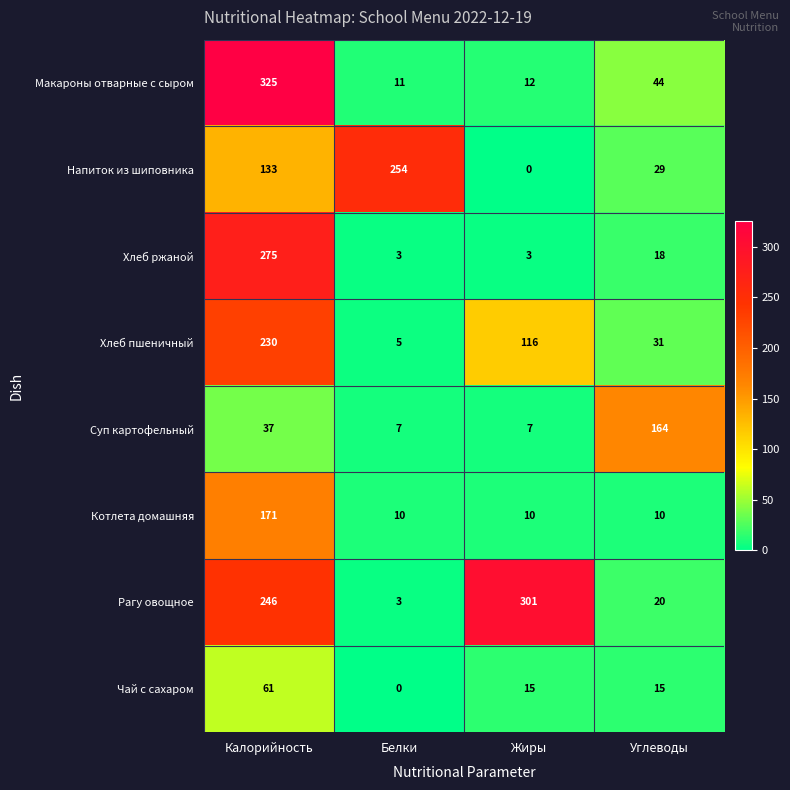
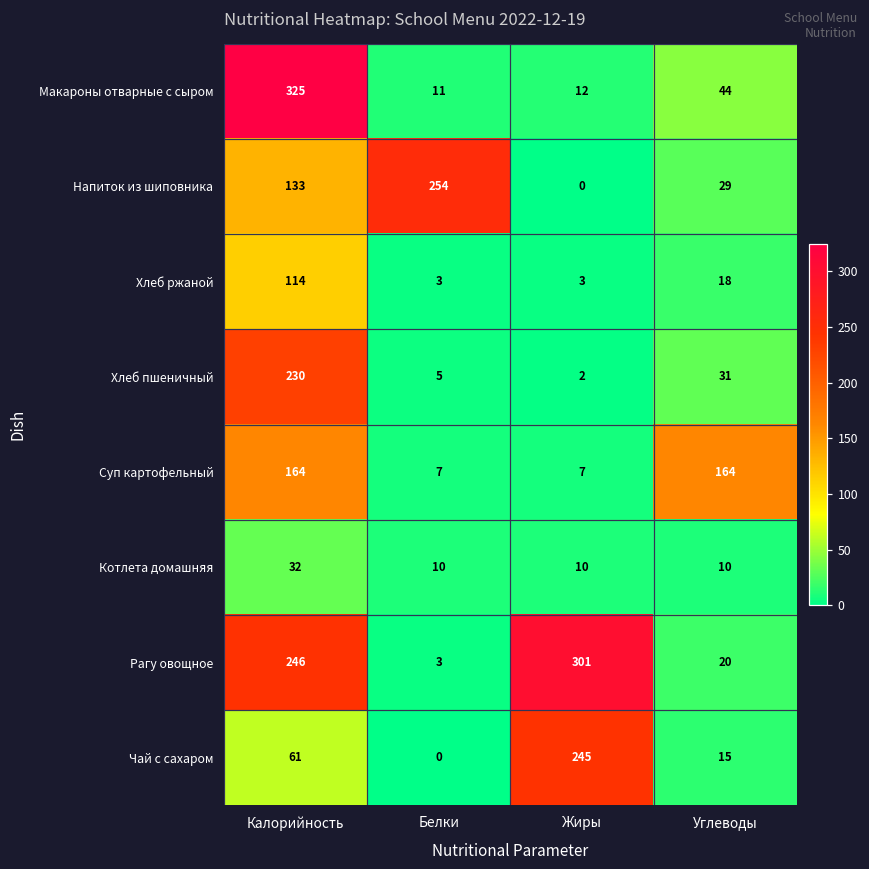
Хлеб ржаной, Калорийность: 275 -> 114
Хлеб пшеничный, Жиры: 116 -> 2
Суп картофельный, Калорийность: 37 -> 164
Котлета домашняя, Калорийность: 171 -> 32
Чай с сахаром, Жиры: 15 -> 245
